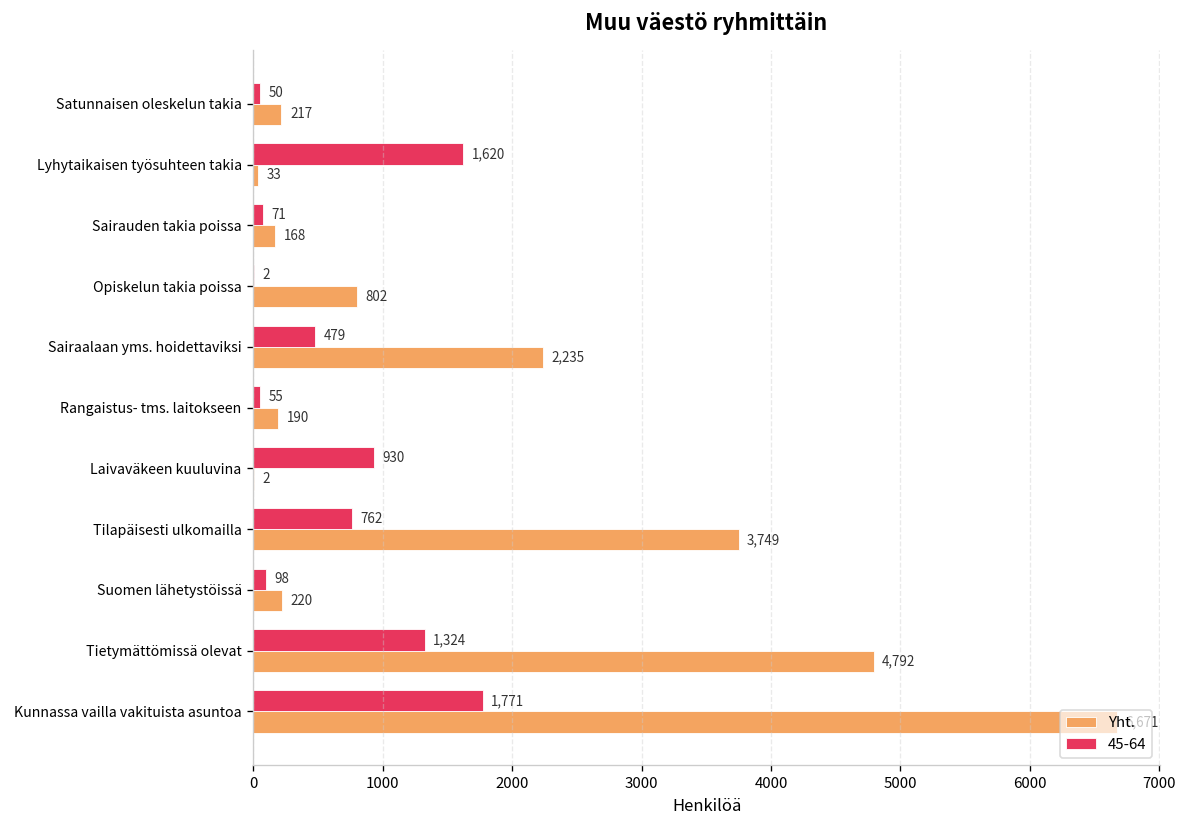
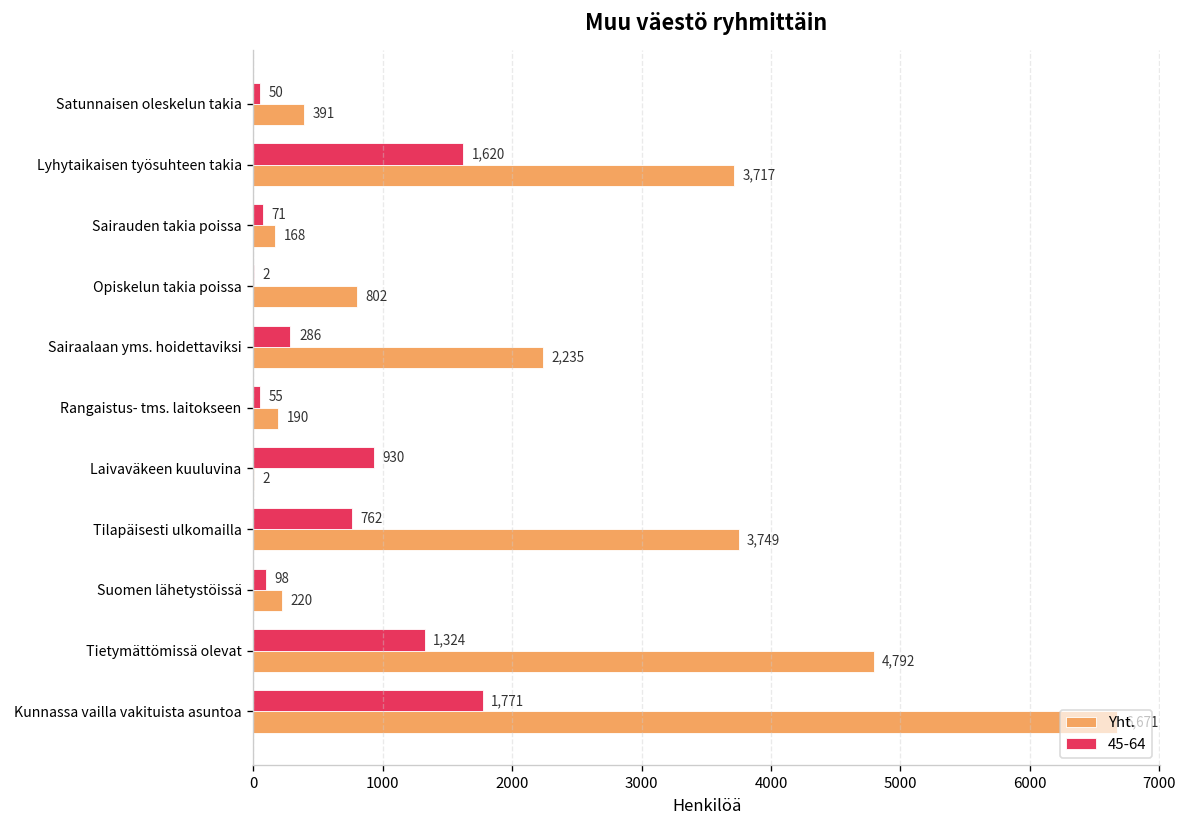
Yht., Satunnaisen oleskelun takia: 217 -> 391
Yht., Lyhytaikaisen työsuhteen takia: 33 -> 3,717
45-64, Sairaalaan yms. hoidettaviksi: 479 -> 286
